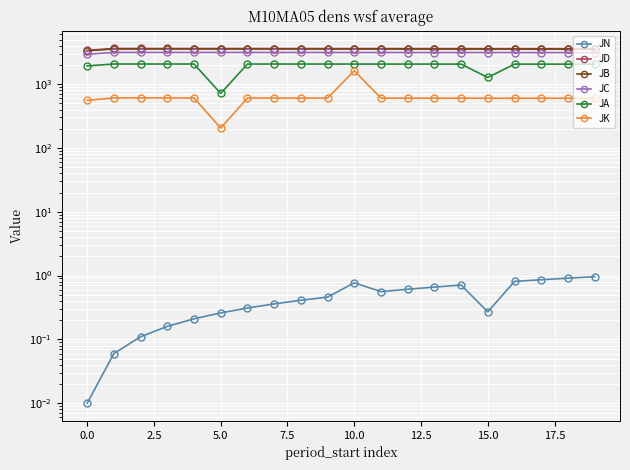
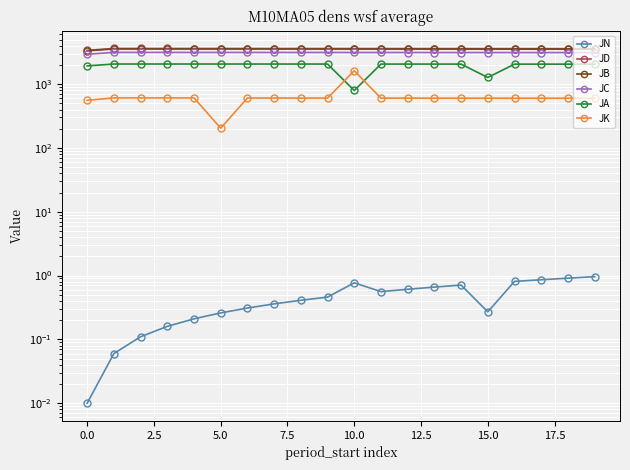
JA, 5.0: 700 -> 2100
JA, 10.0: 2100 -> 800
